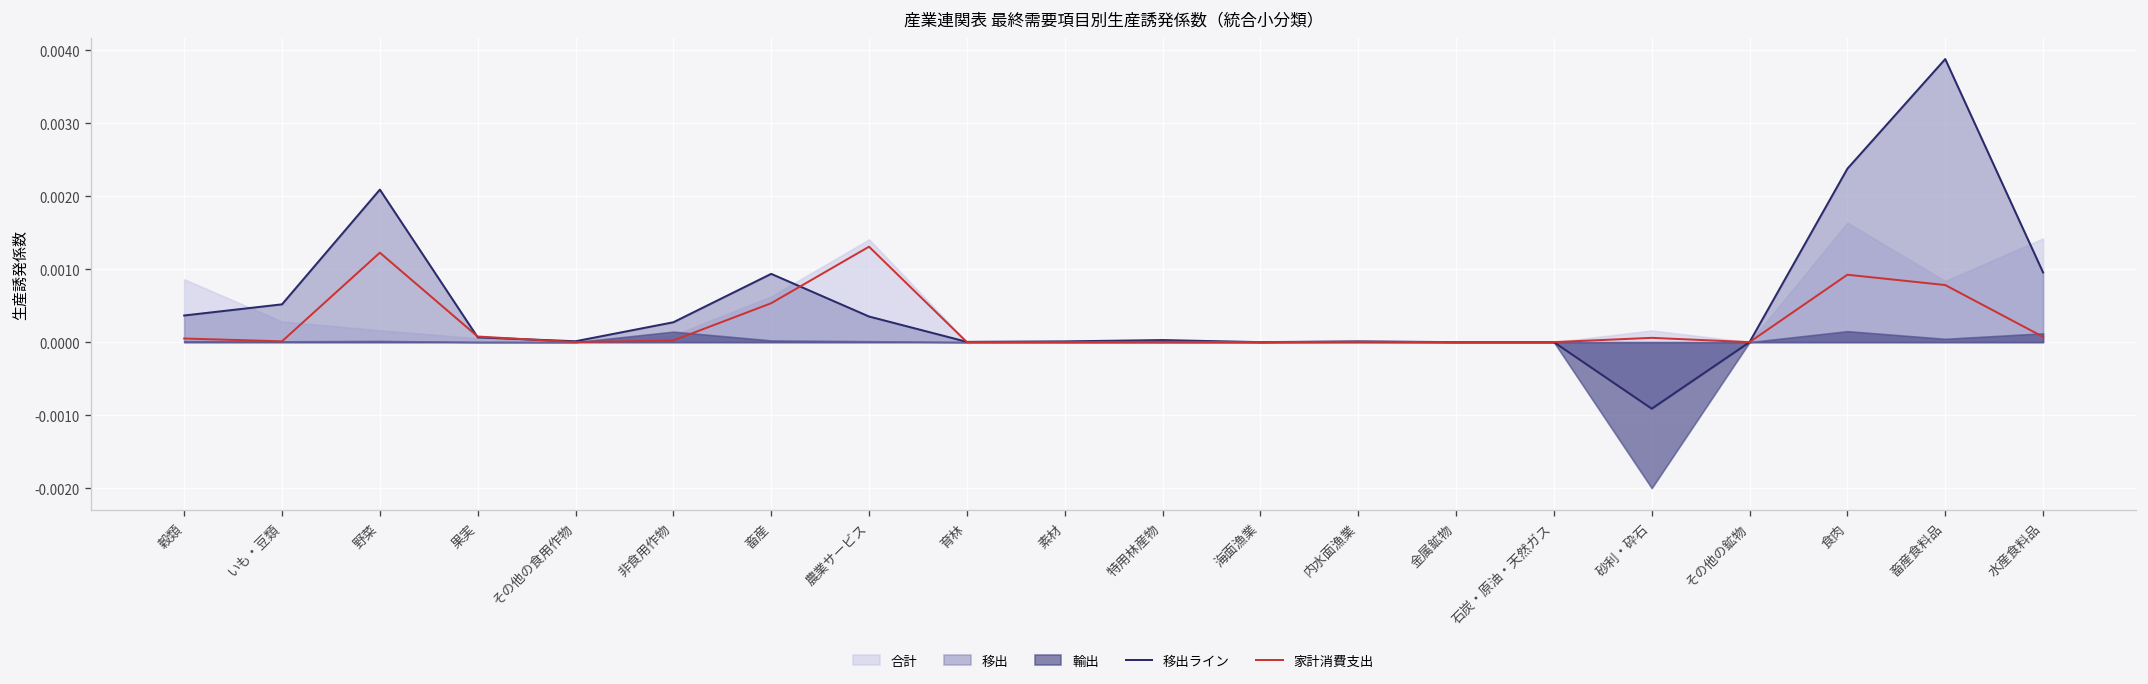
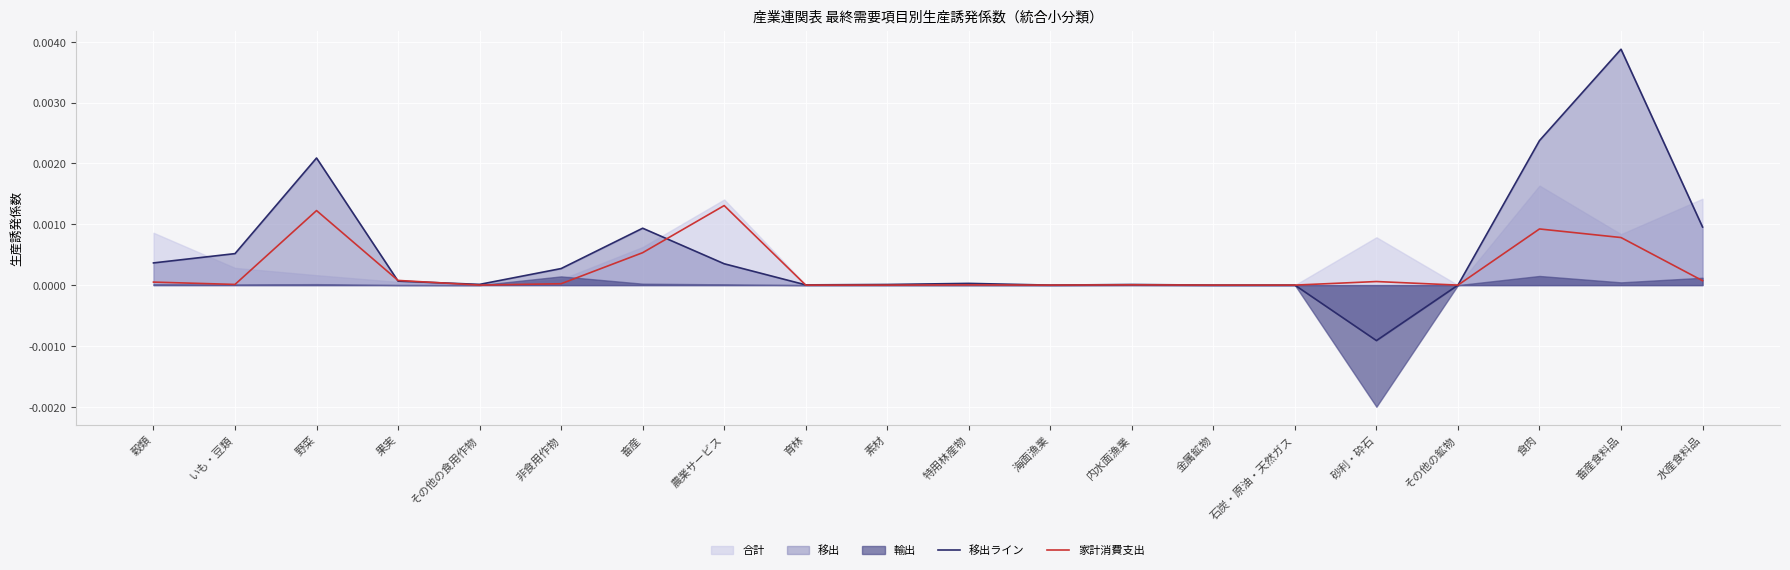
合計, 砂利・砕石: 0.0002 -> 0.0008
